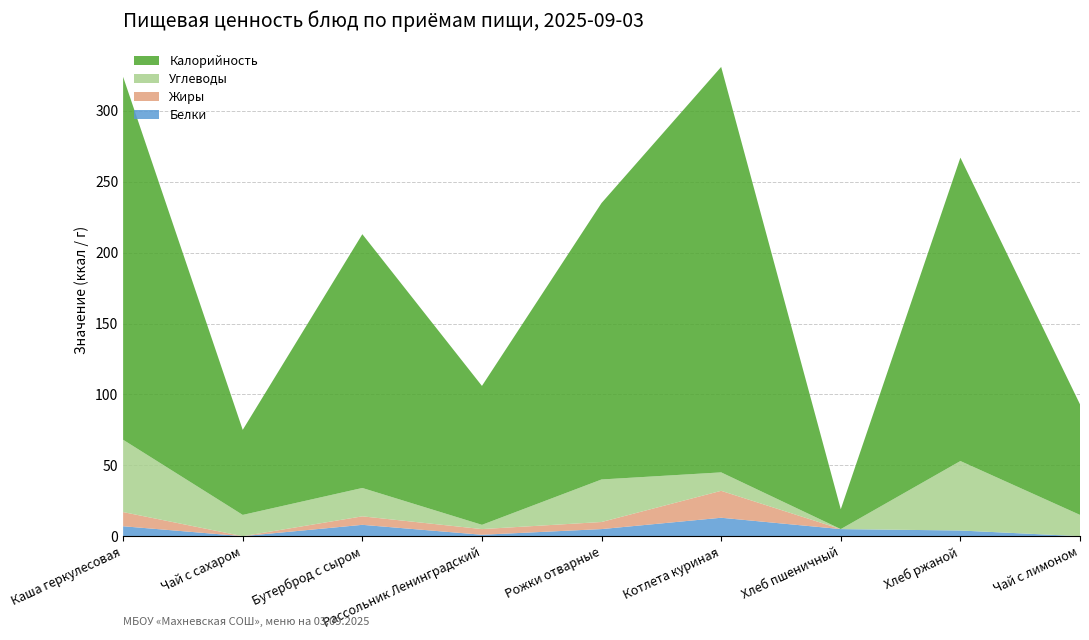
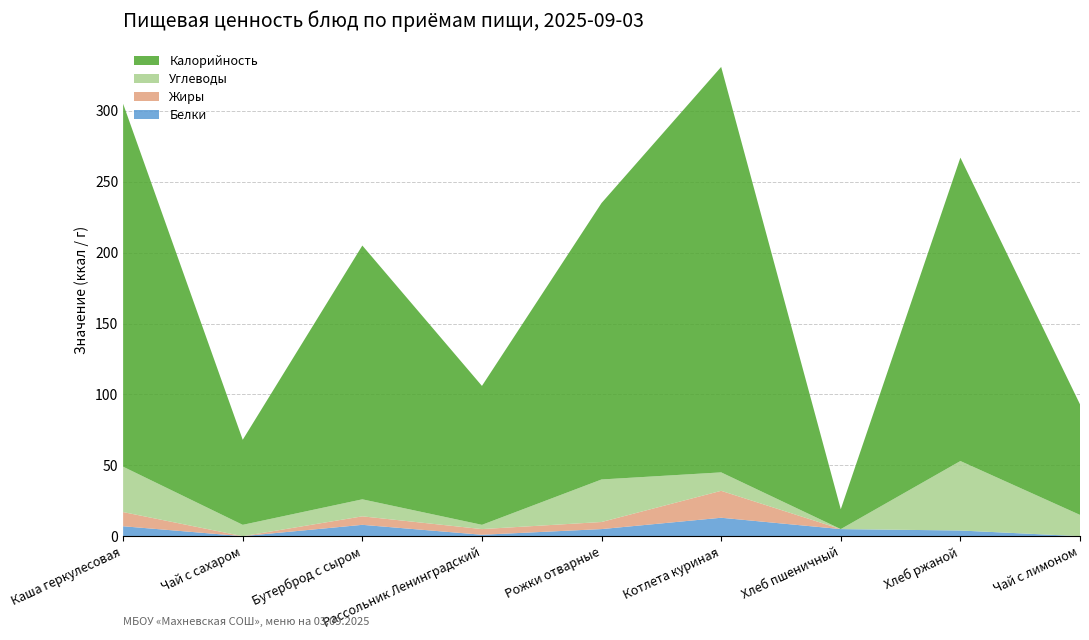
Углеводы, Каша геркулесовая: 51 -> 32
Углеводы, Чай с сахаром: 15 -> 8
Углеводы, Бутерброд с сыром: 20 -> 12
